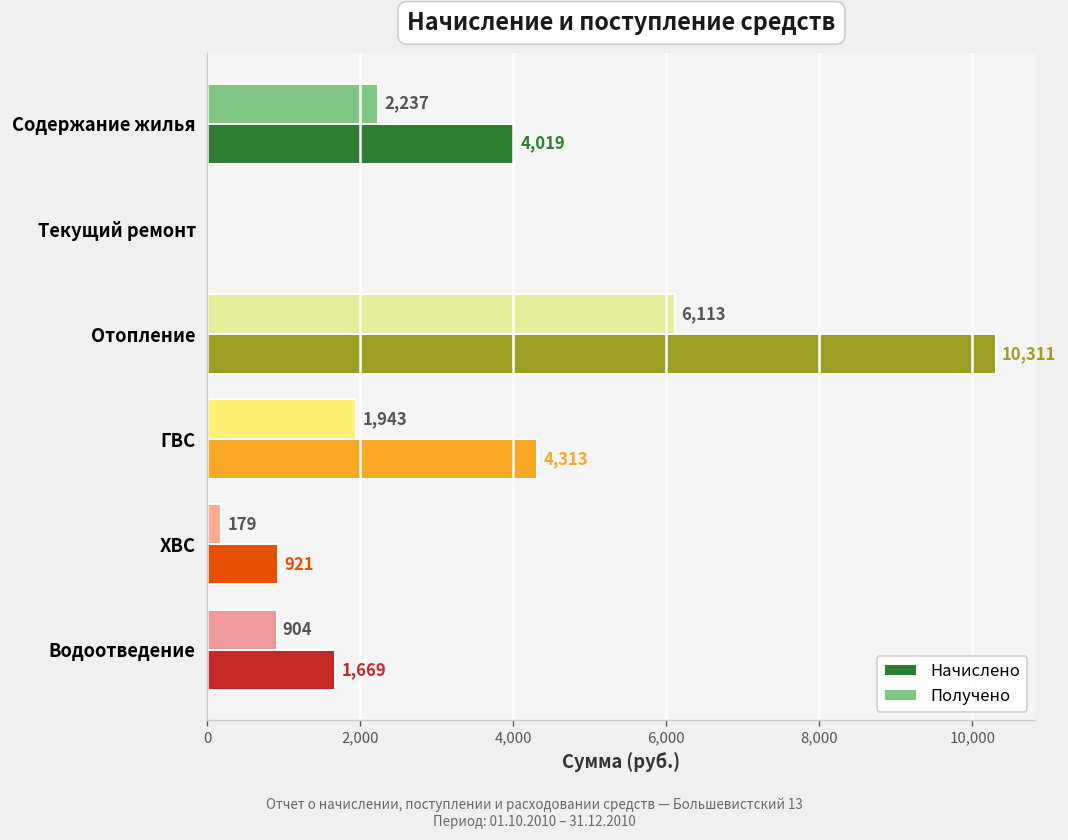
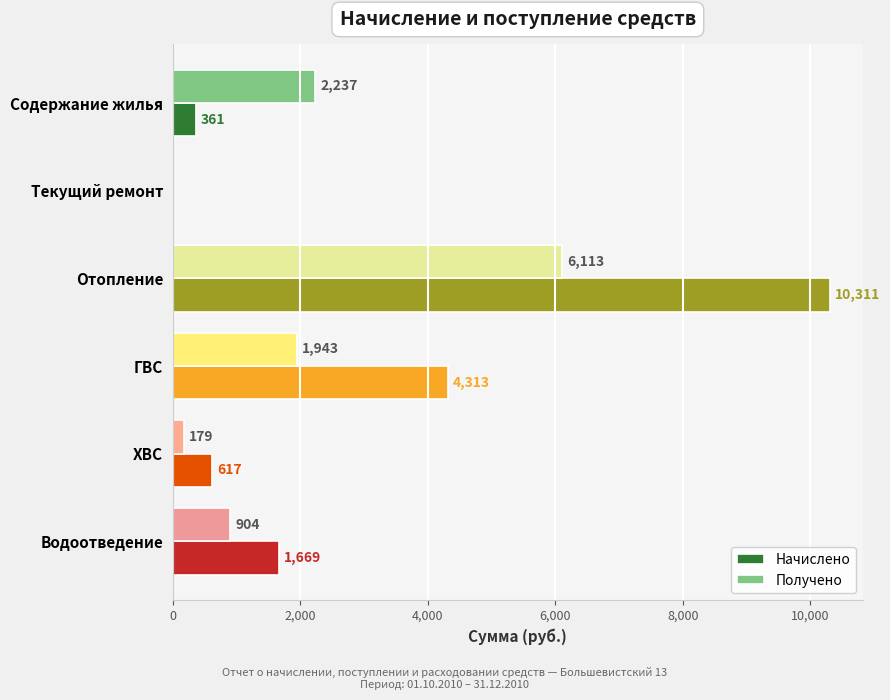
Начислено, Содержание жилья: 4,019 -> 361
Начислено, ХВС: 921 -> 617
